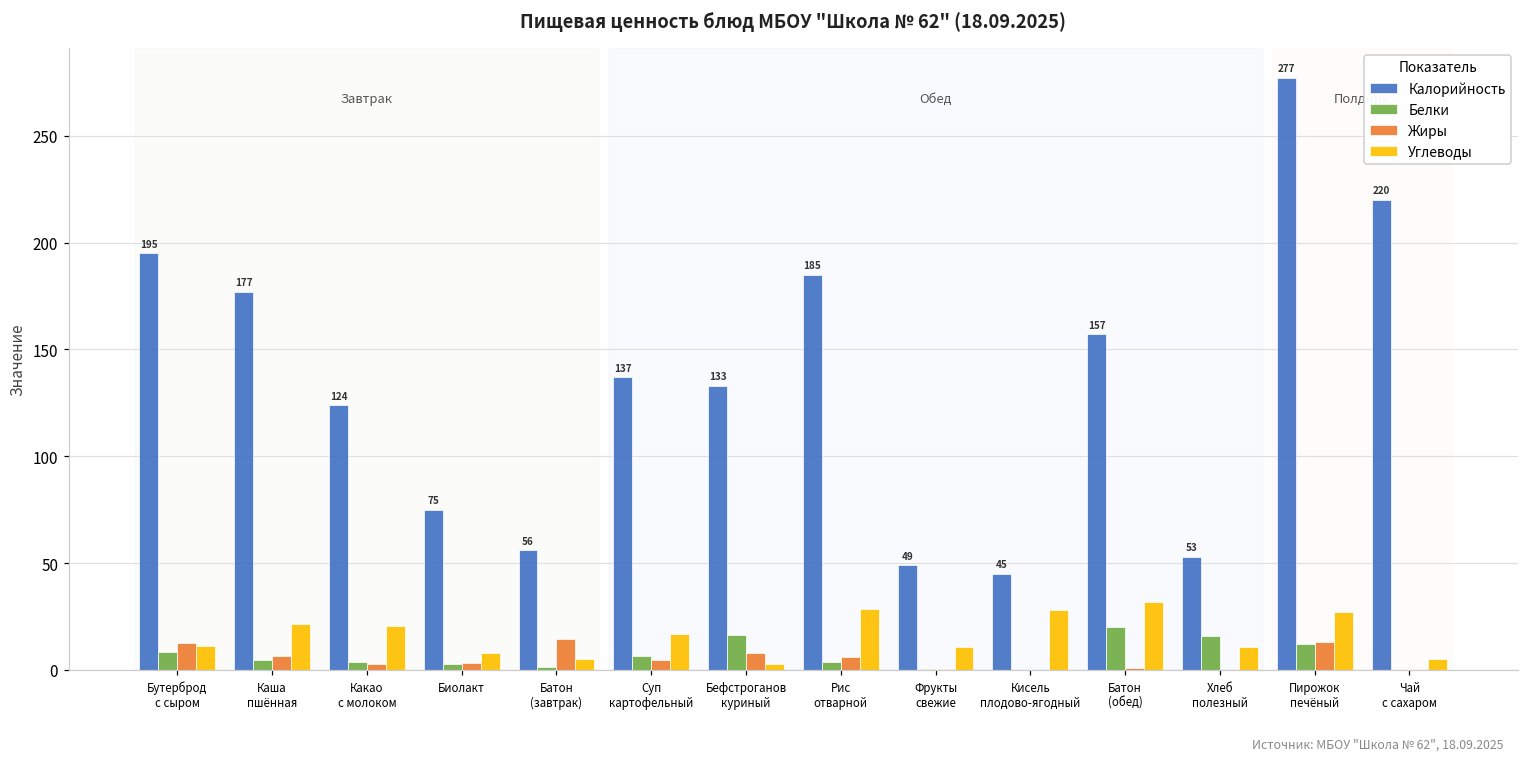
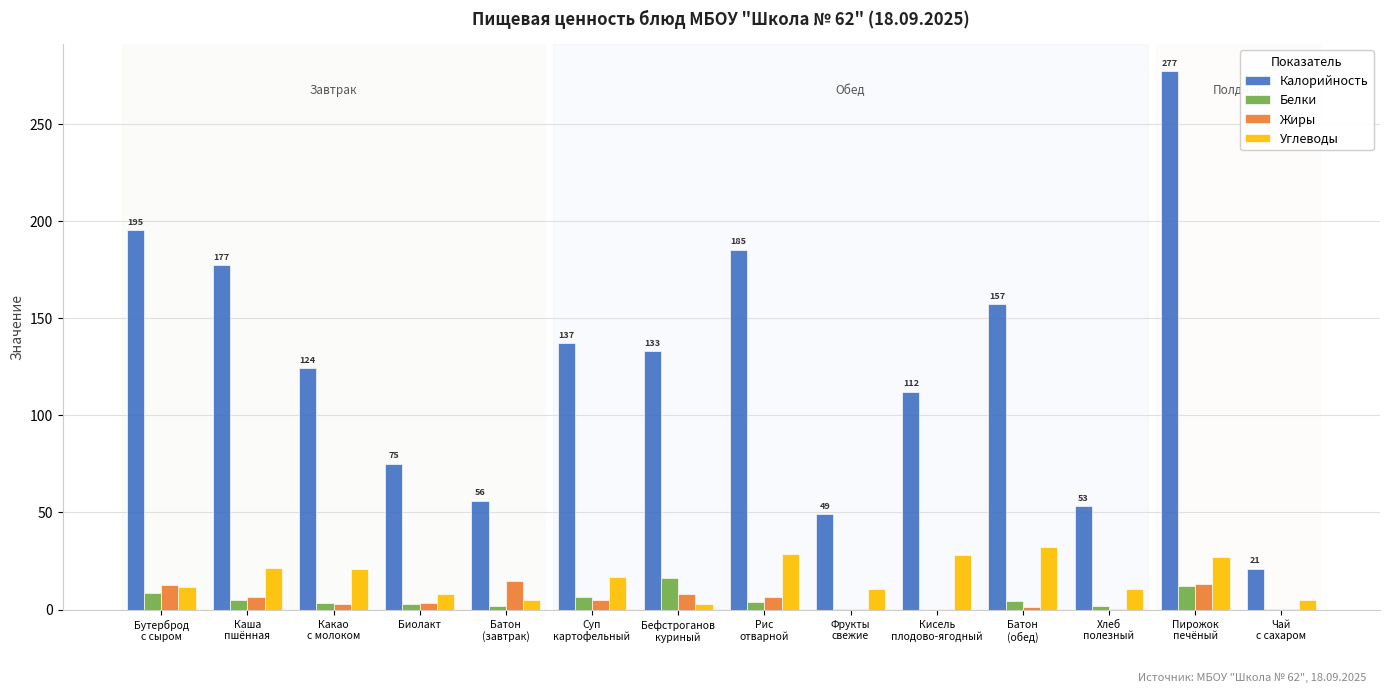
Калорийность, Кисель плодово-ягодный: 45 -> 112
Белки, Батон (обед): 20 -> 5
Белки, Хлеб полезный: 16 -> 2
Калорийность, Чай с сахаром: 220 -> 21
